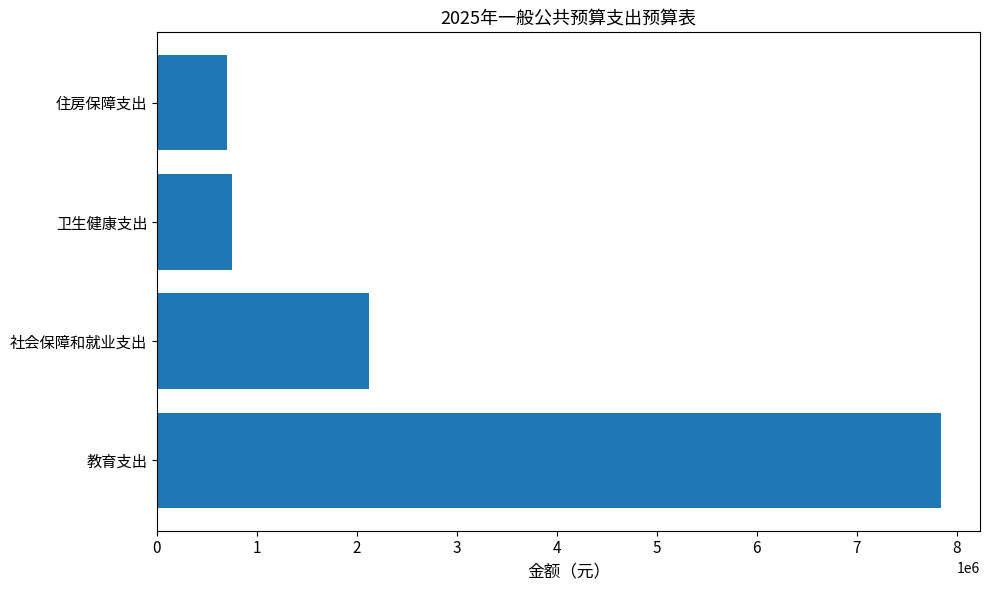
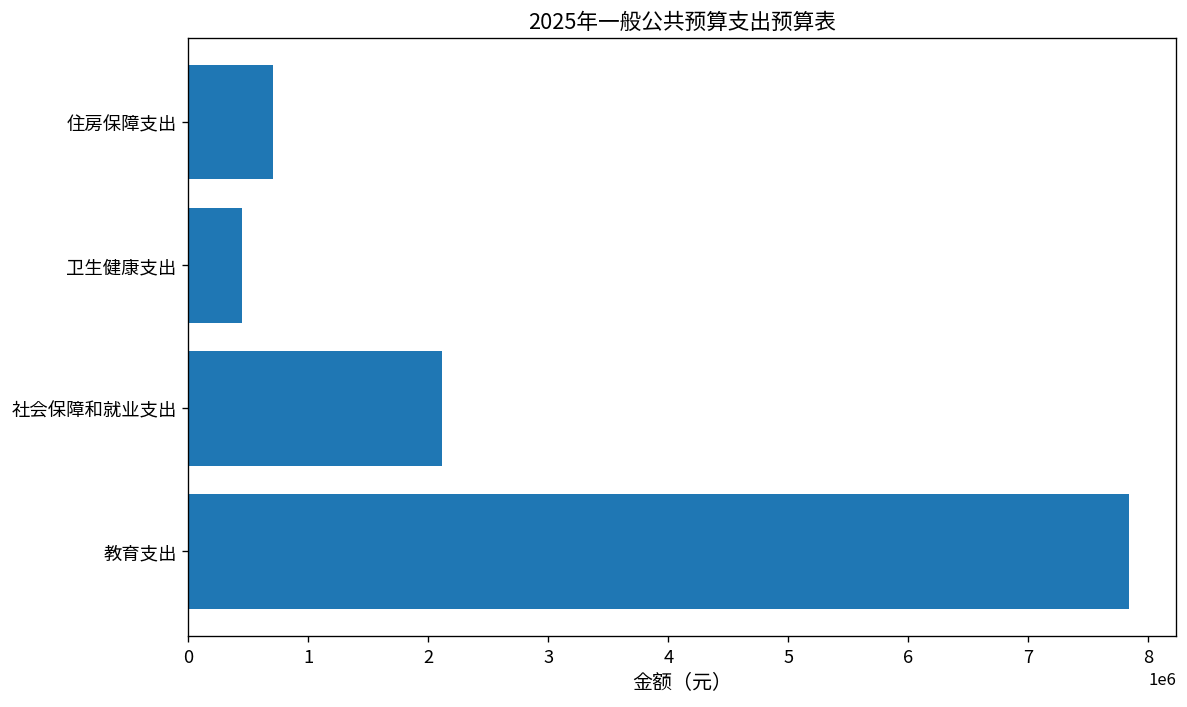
卫生健康支出: 700000 -> 400000
